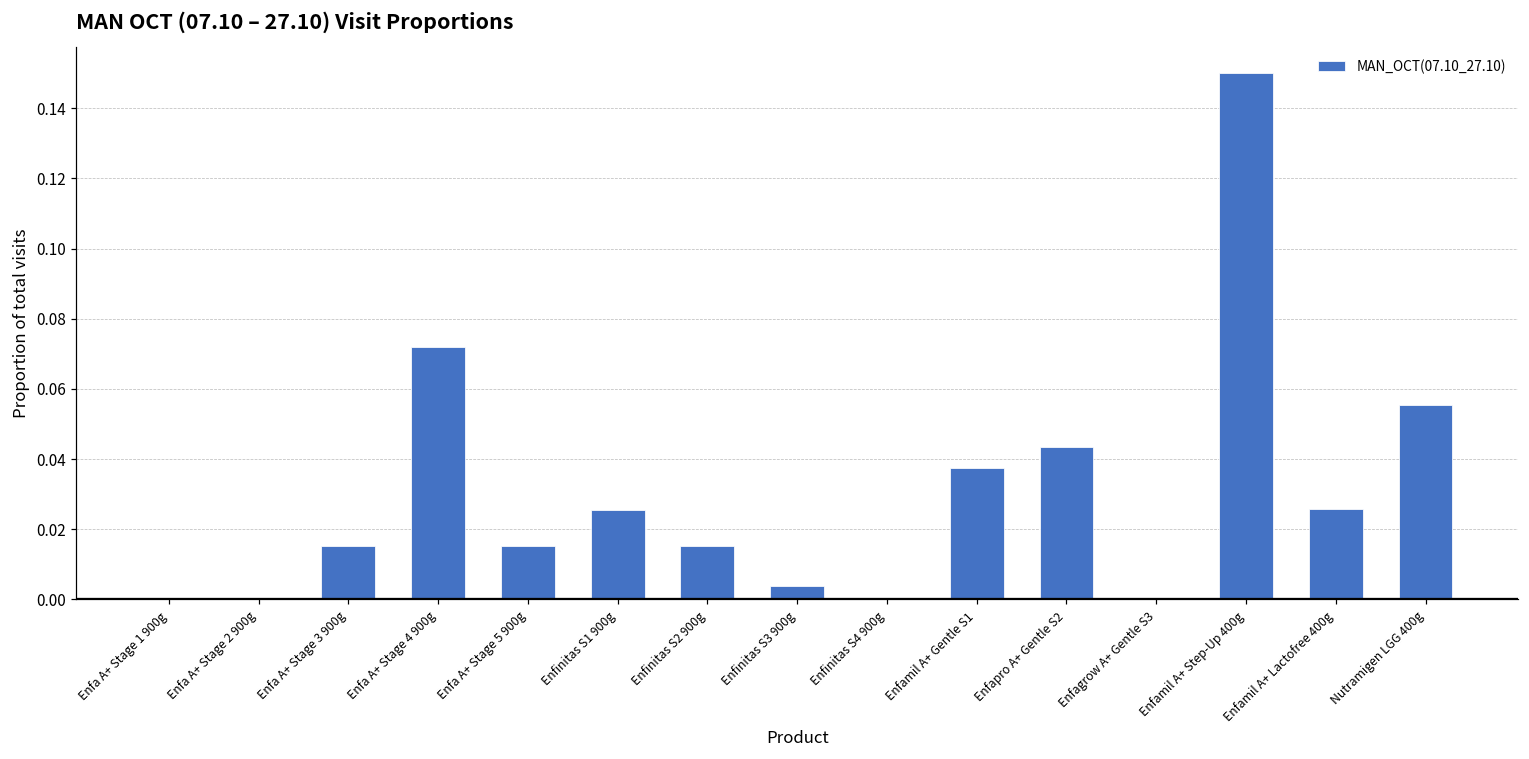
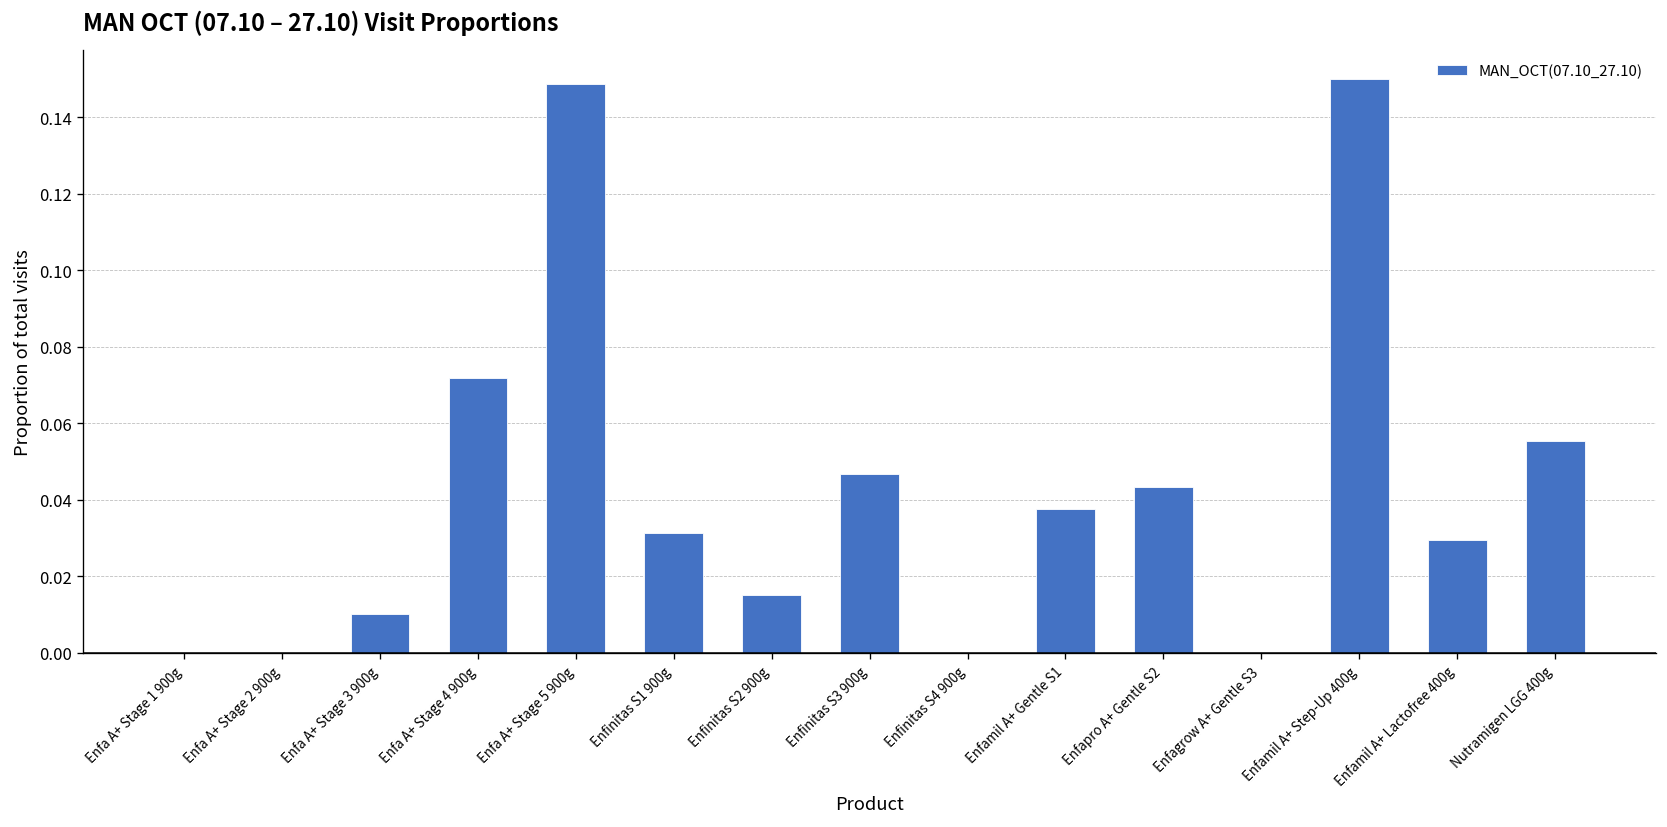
Enfa A+ Stage 3 900g: 0.015 -> 0.010
Enfa A+ Stage 5 900g: 0.015 -> 0.149
Enfinitas S1 900g: 0.025 -> 0.031
Enfinitas S3 900g: 0.004 -> 0.047
Enfamil A+ Lactofree 400g: 0.026 -> 0.029
